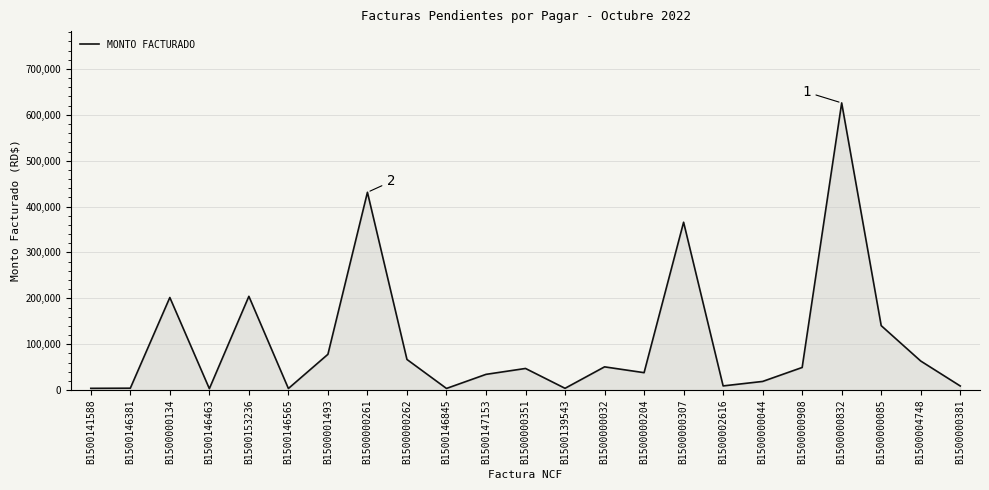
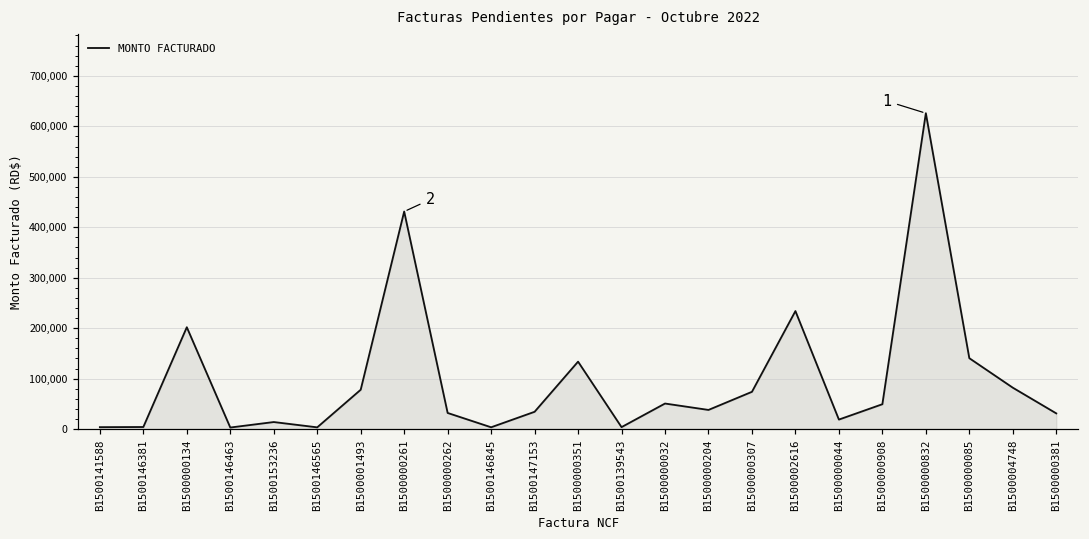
B1500153236: 200,000 -> 10,000
B1500000262: 70,000 -> 30,000
B1500000351: 50,000 -> 130,000
B1500000307: 370,000 -> 70,000
B1500002616: 10,000 -> 230,000
B1500004748: 60,000 -> 80,000
B1500000381: 10,000 -> 30,000
